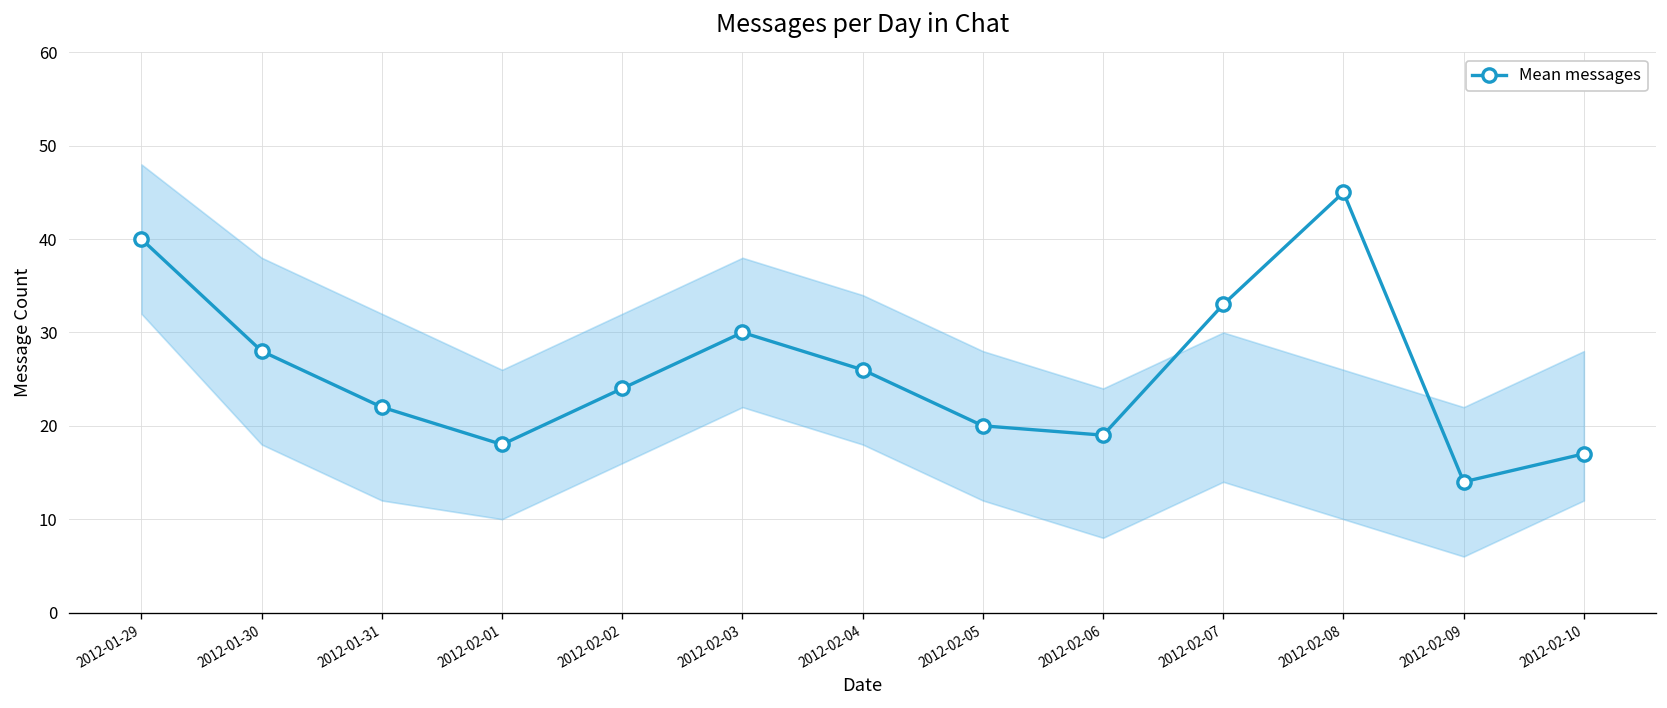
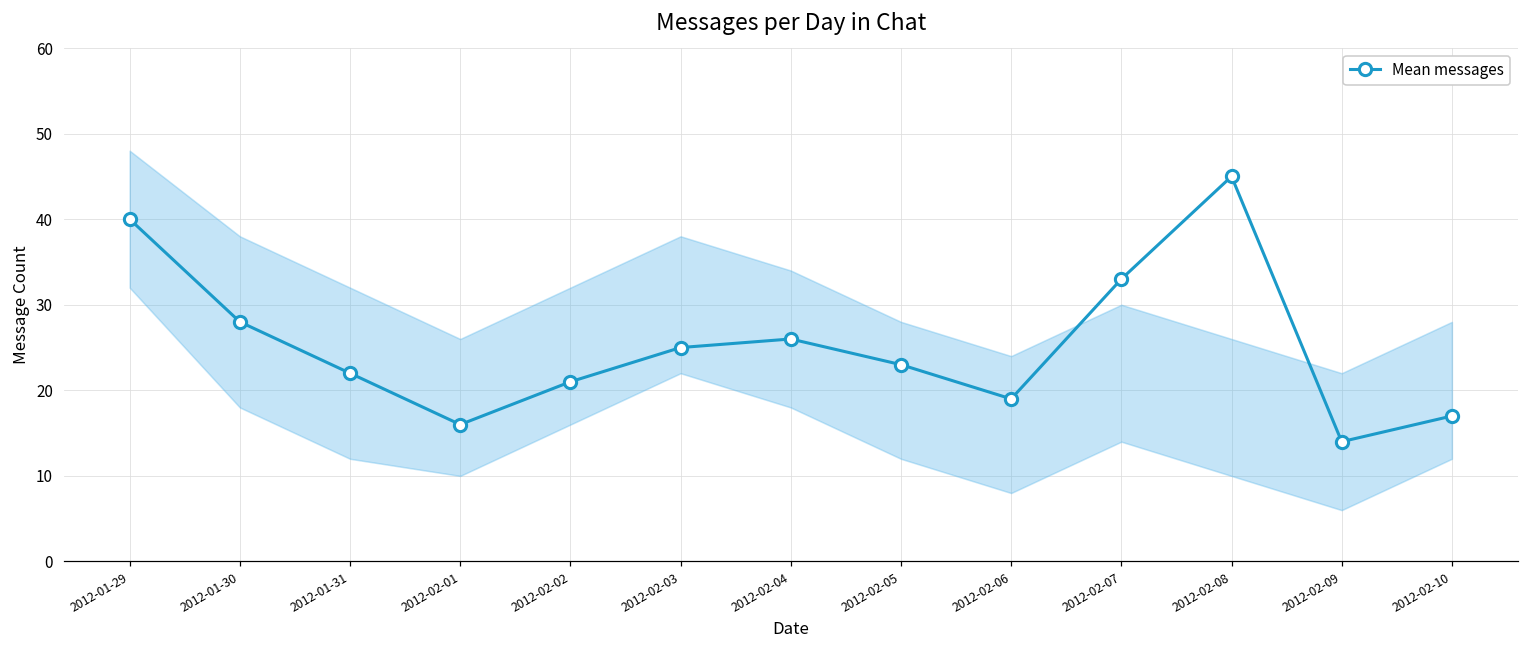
Mean messages, 2012-02-01: 18 -> 16
Mean messages, 2012-02-02: 24 -> 21
Mean messages, 2012-02-03: 30 -> 25
Mean messages, 2012-02-05: 20 -> 23
